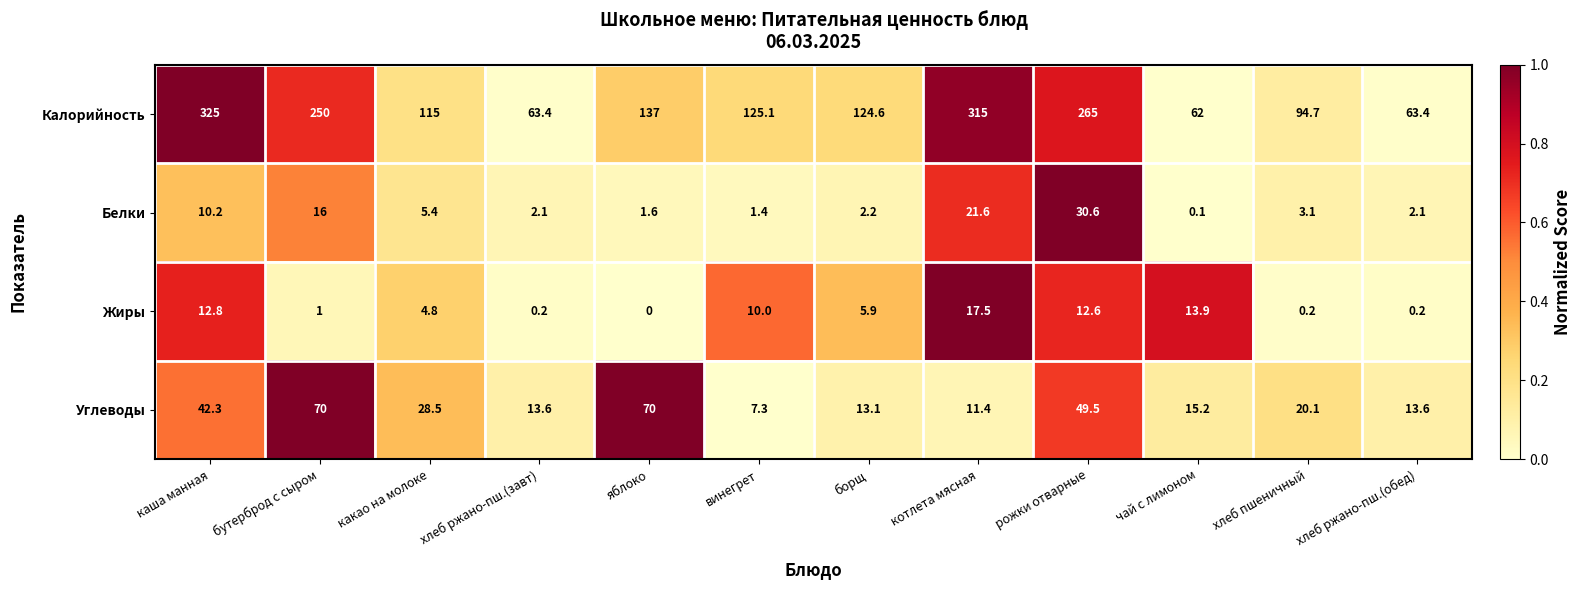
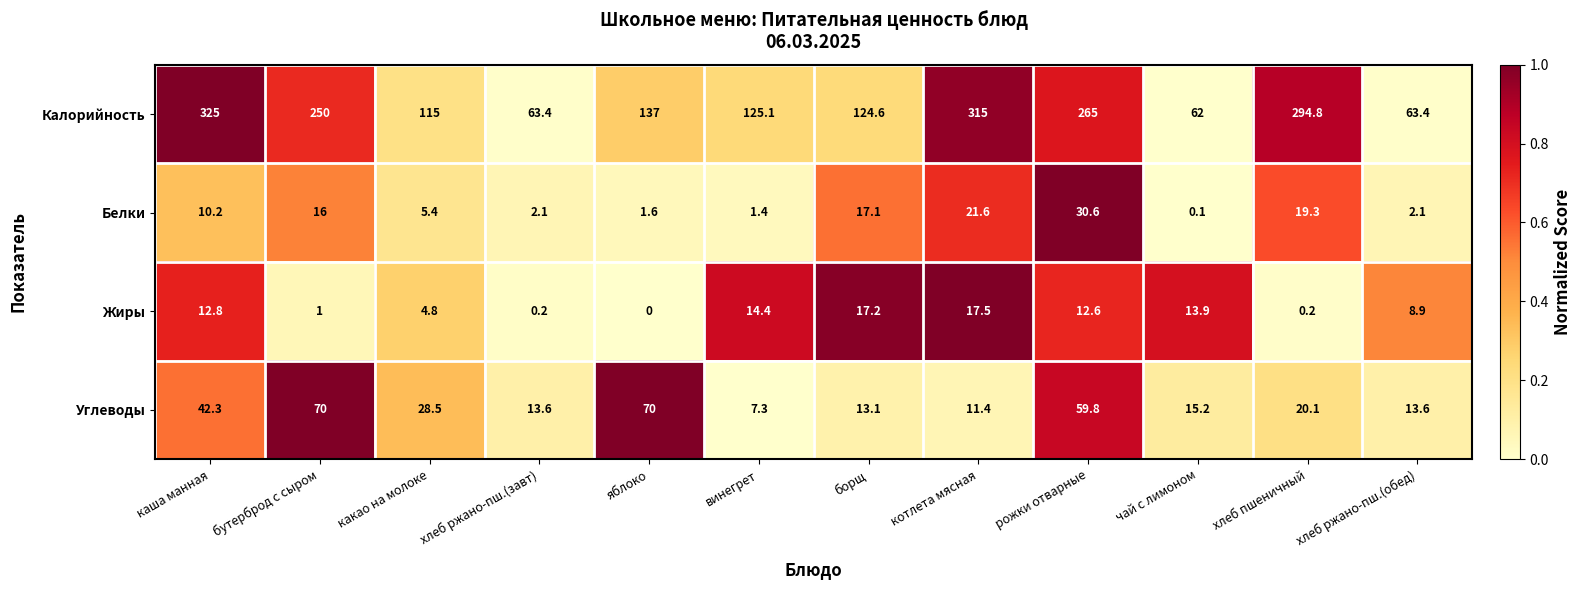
Калорийность, хлеб пшеничный: 94.7 -> 294.8
Белки, борщ: 2.2 -> 17.1
Белки, хлеб пшеничный: 3.1 -> 19.3
Жиры, винегрет: 10.0 -> 14.4
Жиры, борщ: 5.9 -> 17.2
Жиры, хлеб ржано-пш.(обед): 0.2 -> 8.9
Углеводы, рожки отварные: 49.5 -> 59.8
